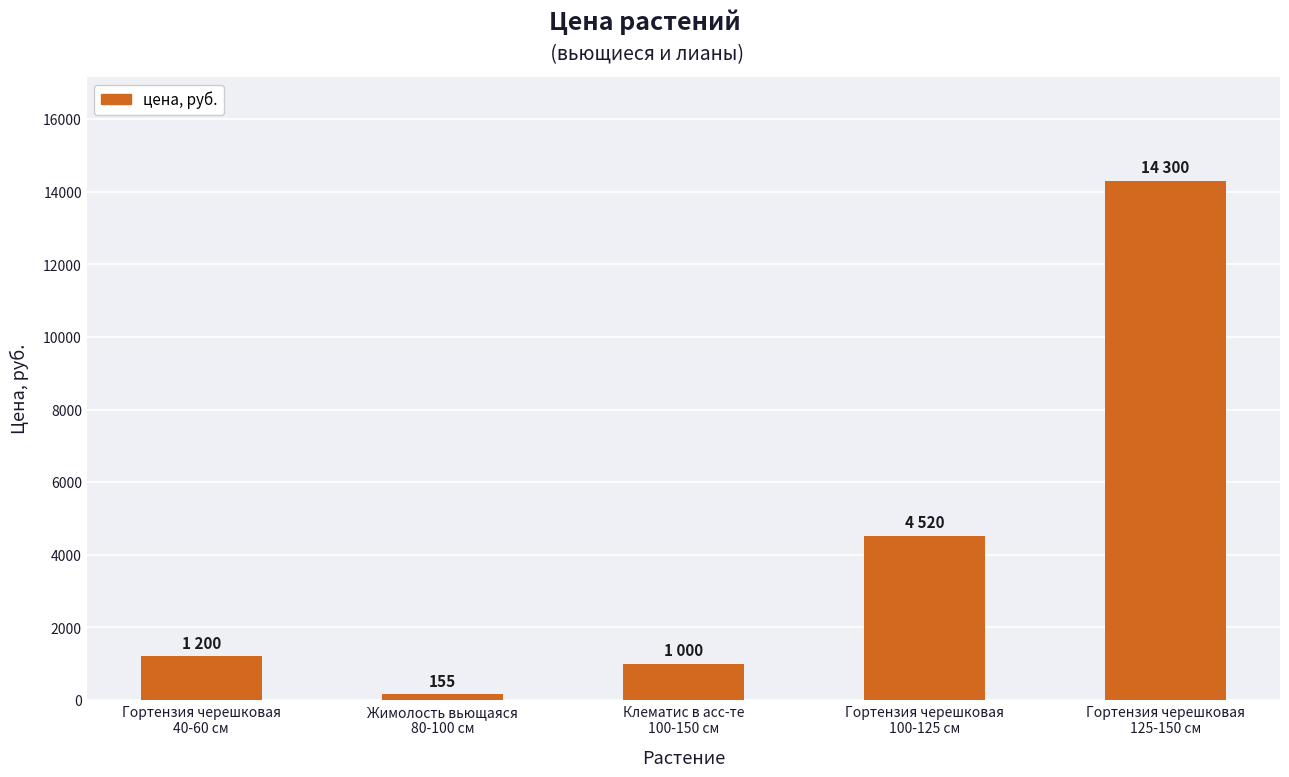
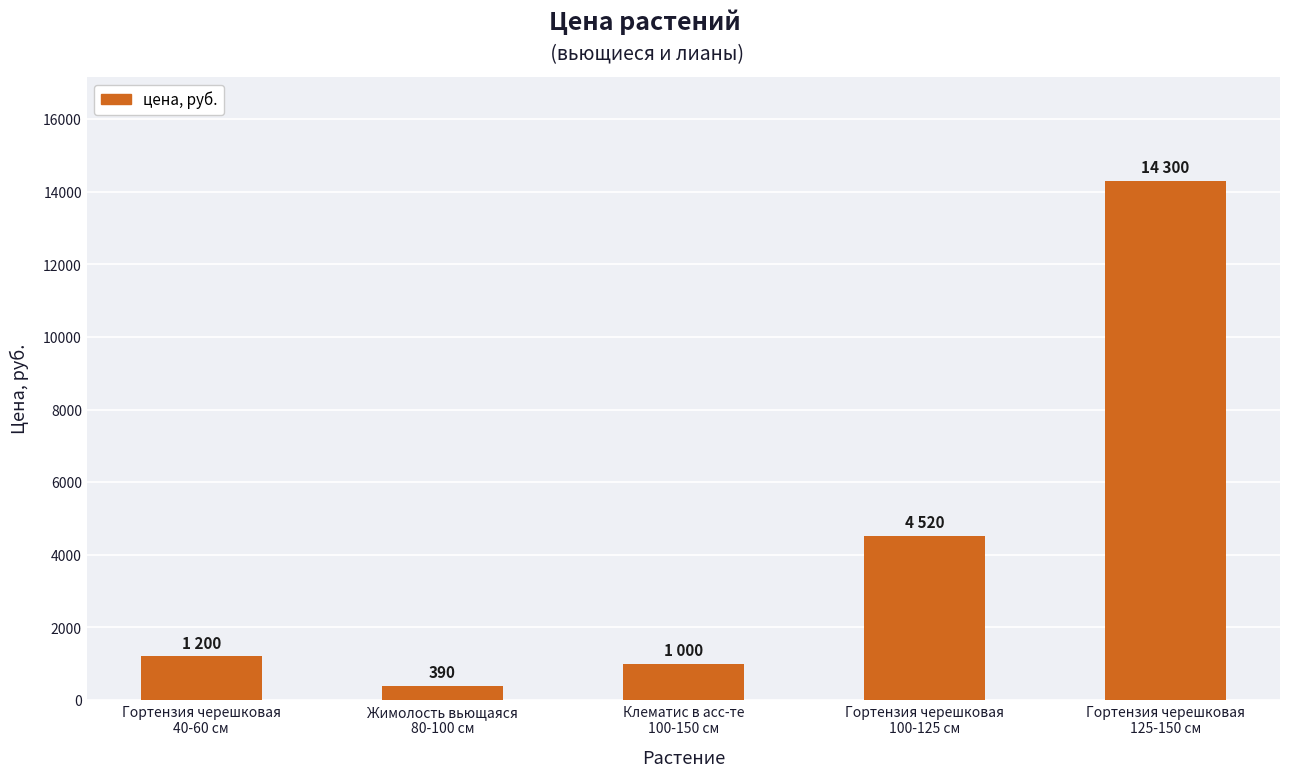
Жимолость вьющаяся 80-100 см: 155 -> 390
